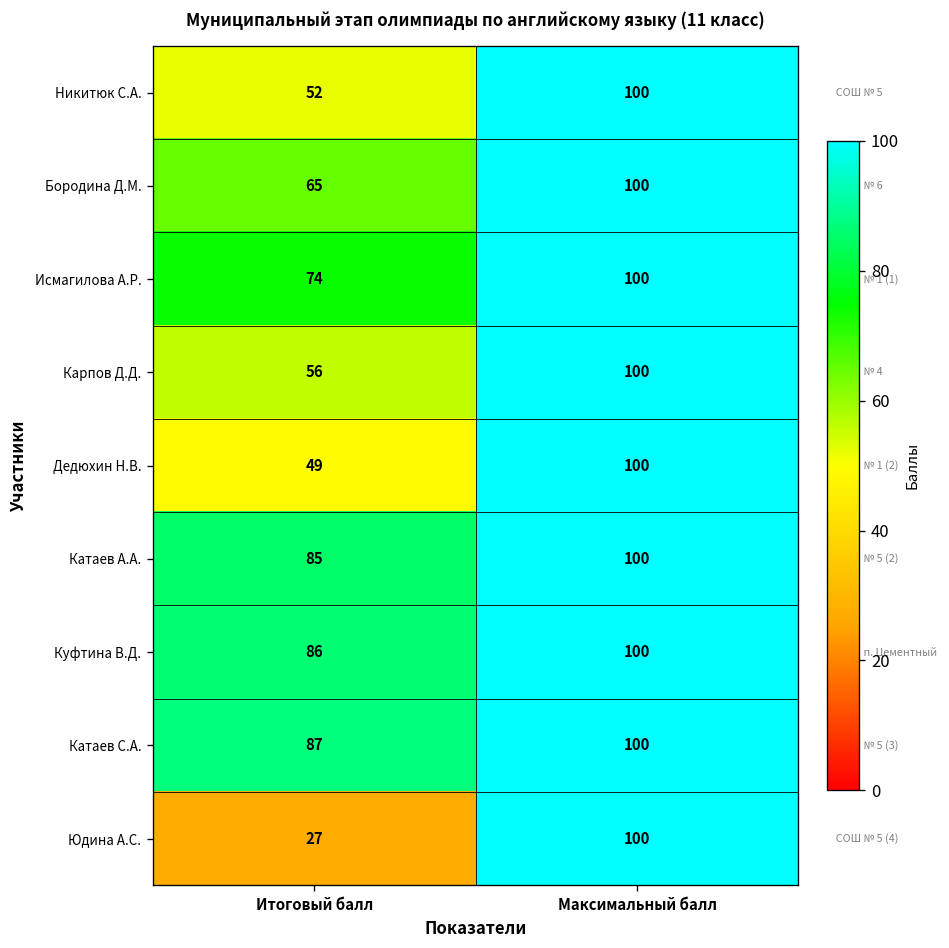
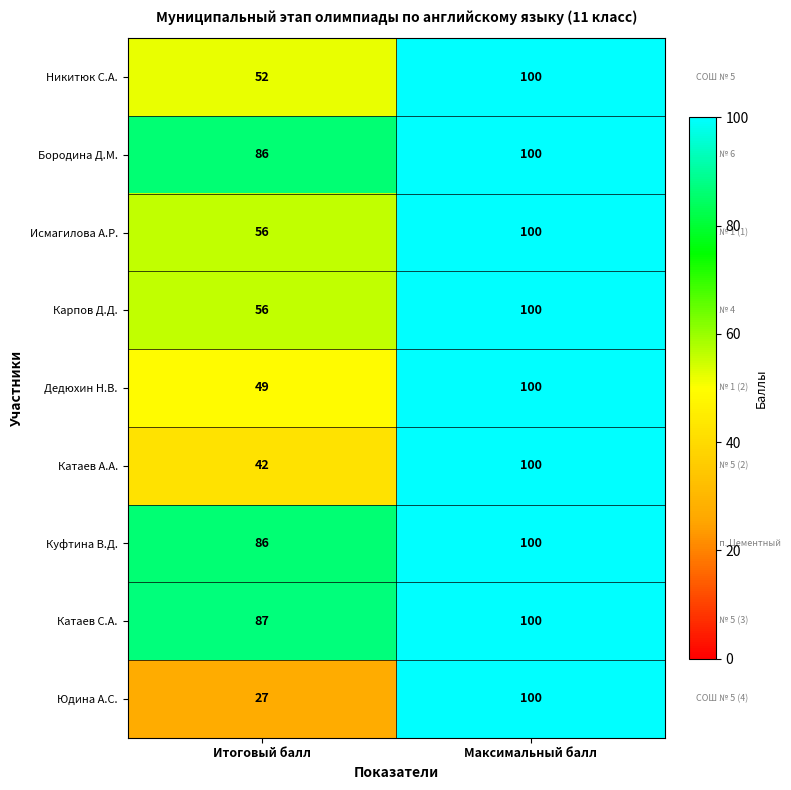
Бородина Д.М., Итоговый балл: 65 -> 86
Исмагилова А.Р., Итоговый балл: 74 -> 56
Катаев А.А., Итоговый балл: 85 -> 42
